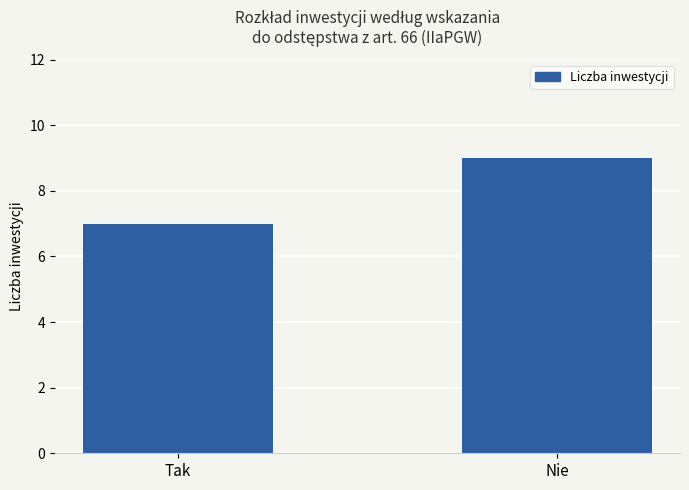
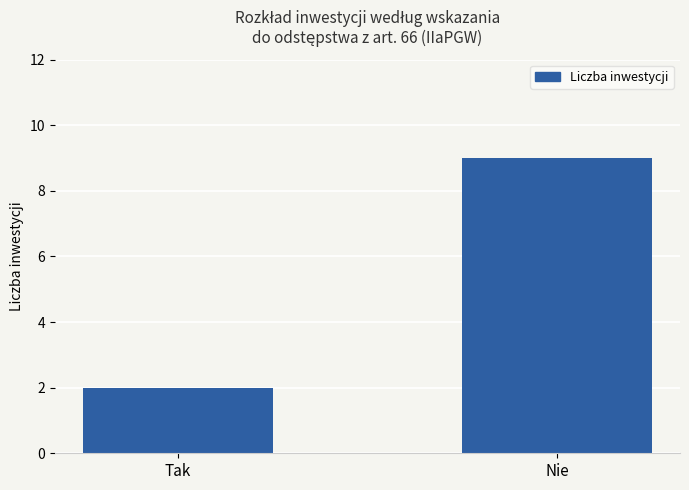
Tak: 7 -> 2
